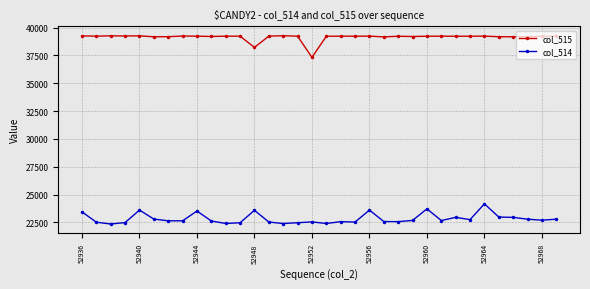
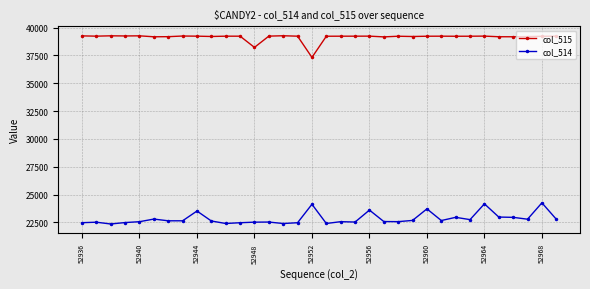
col_514, 52936: 23500 -> 22500
col_514, 52940: 23600 -> 22600
col_514, 52948: 23600 -> 22500
col_514, 52952: 22500 -> 24100
col_514, 52968: 22700 -> 24300
